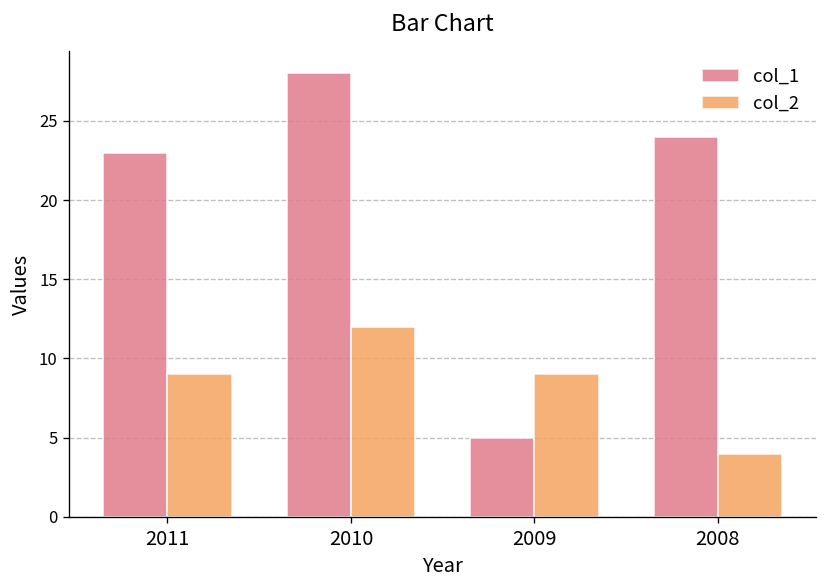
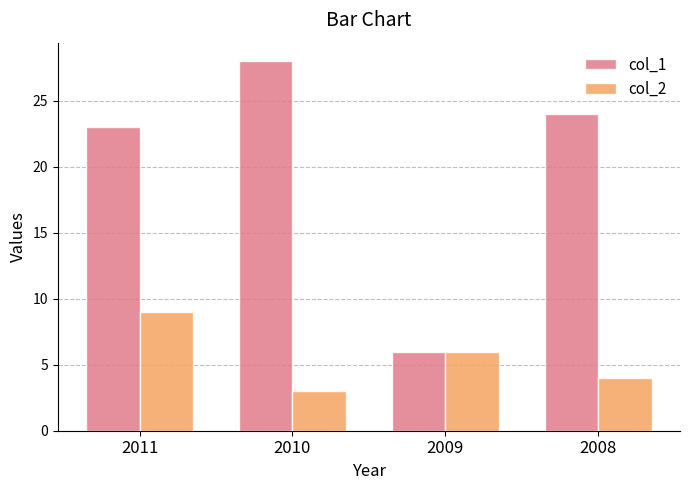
col_2, 2010: 12 -> 3
col_1, 2009: 5 -> 6
col_2, 2009: 9 -> 6
